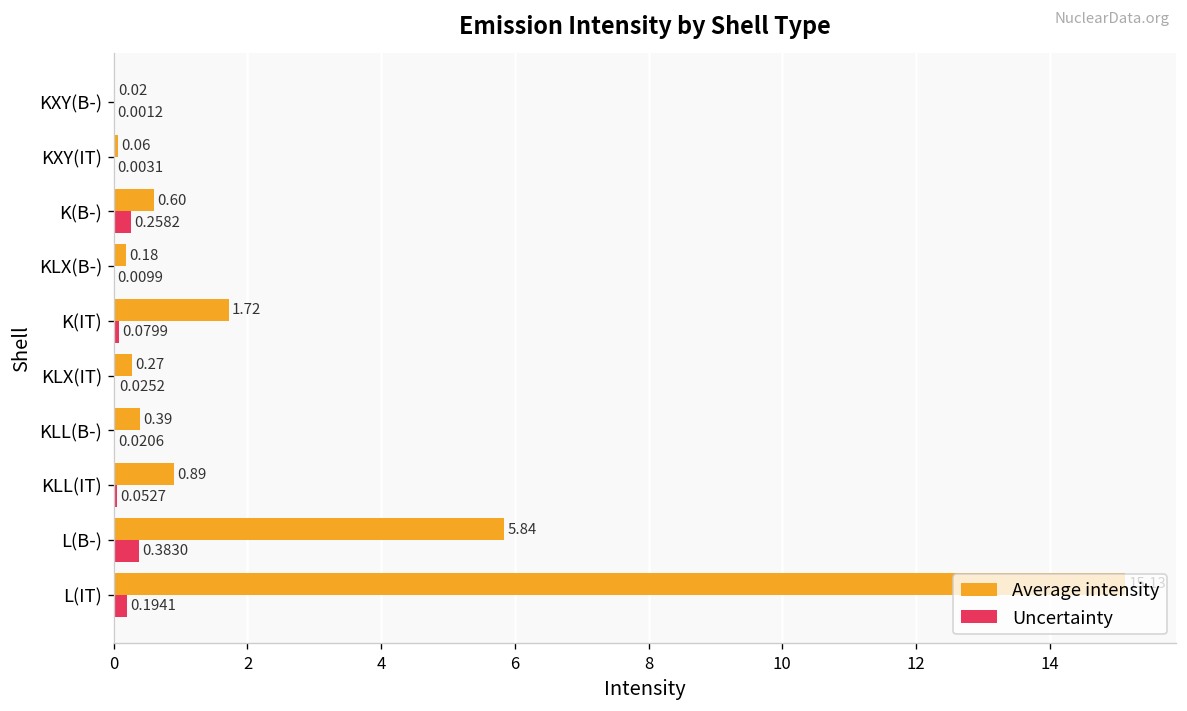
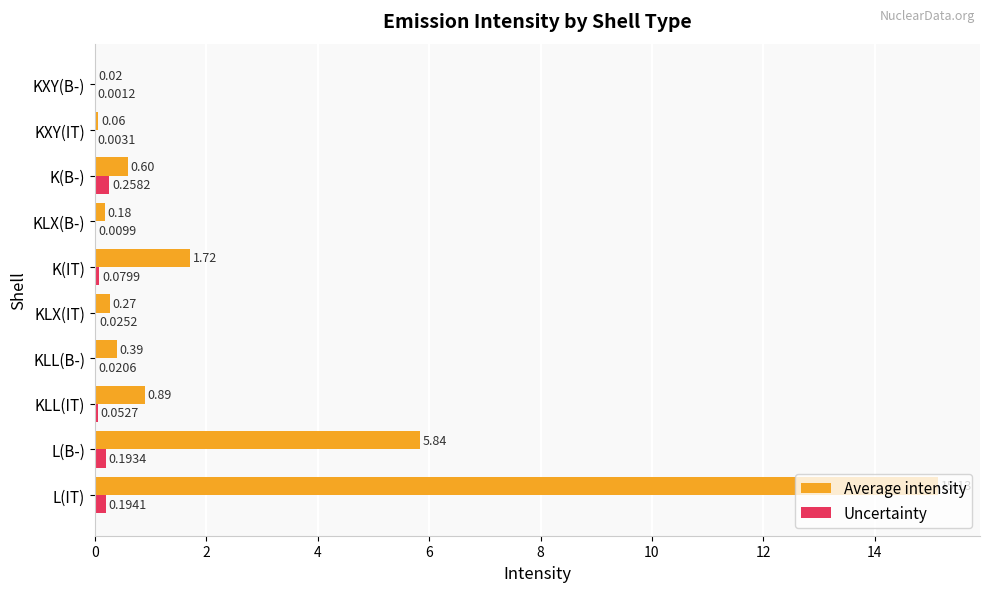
Uncertainty, L(B-): 0.3830 -> 0.1934
